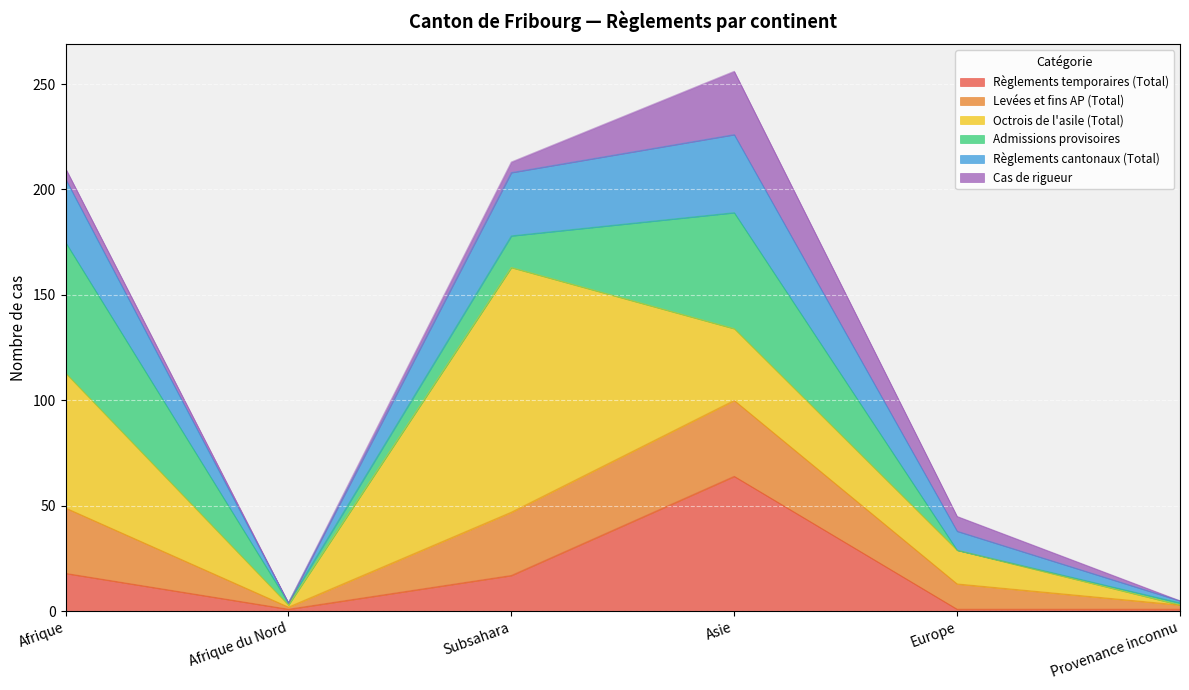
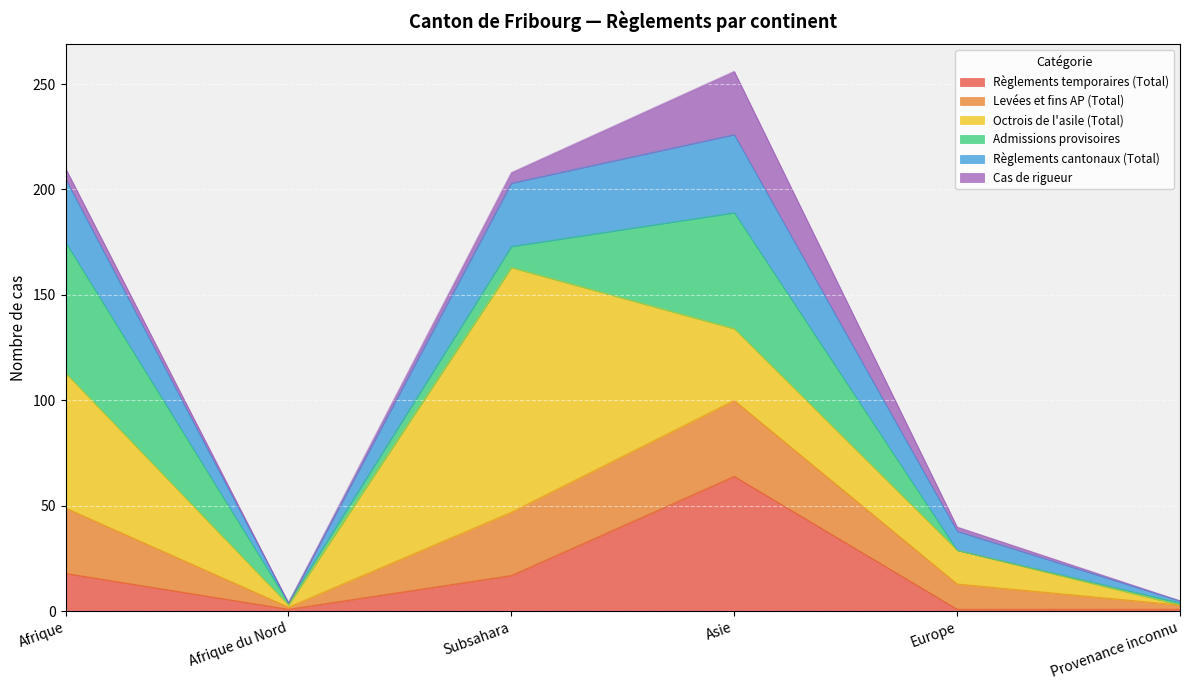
Admissions provisoires, Subsahara: 15 -> 10
Cas de rigueur, Europe: 7 -> 2
